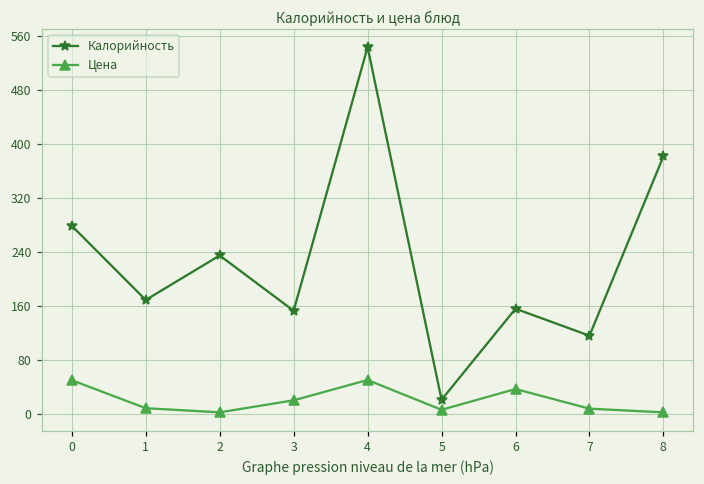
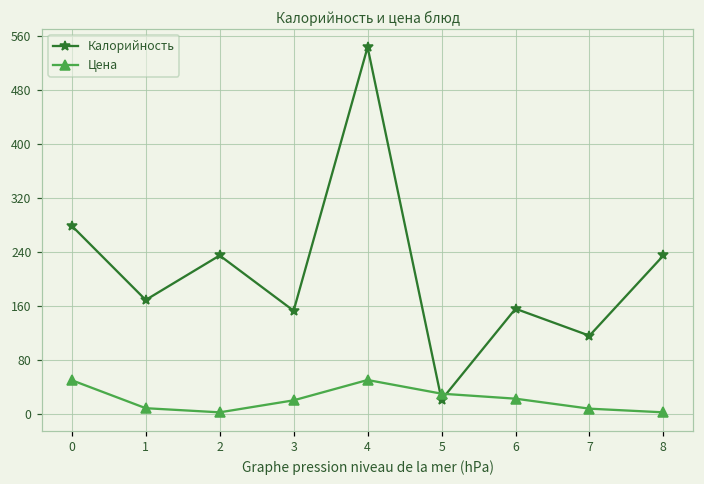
Цена, 5: 10 -> 30
Цена, 6: 40 -> 20
Калорийность, 8: 380 -> 240
